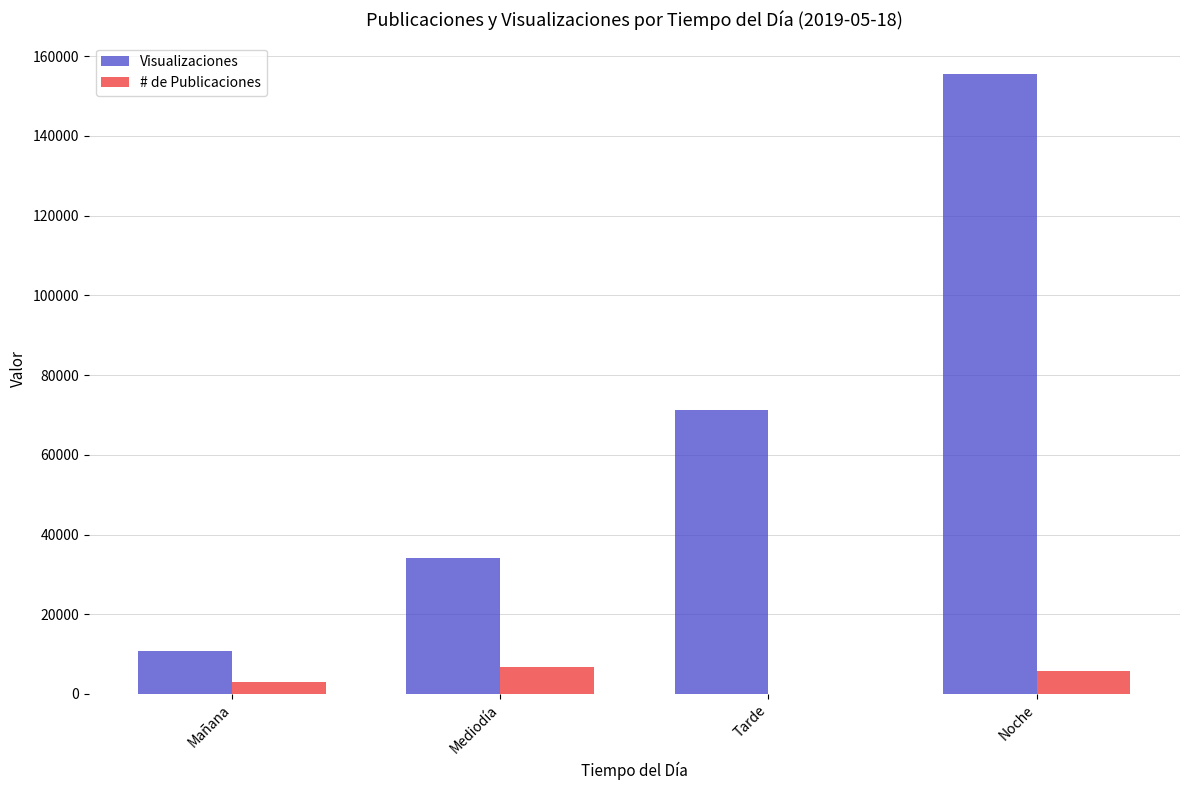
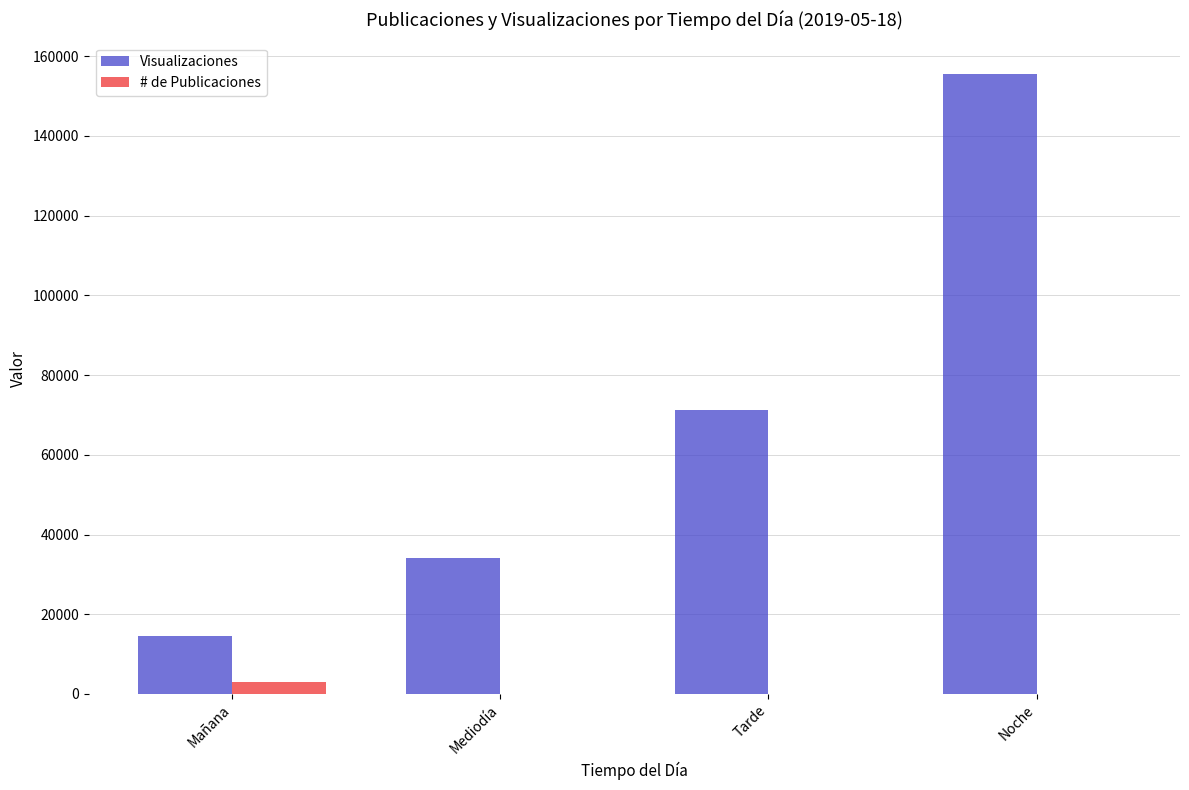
Visualizaciones, Mañana: 11000 -> 15000
# de Publicaciones, Mediodía: 7000 -> 0
# de Publicaciones, Noche: 6000 -> 0
